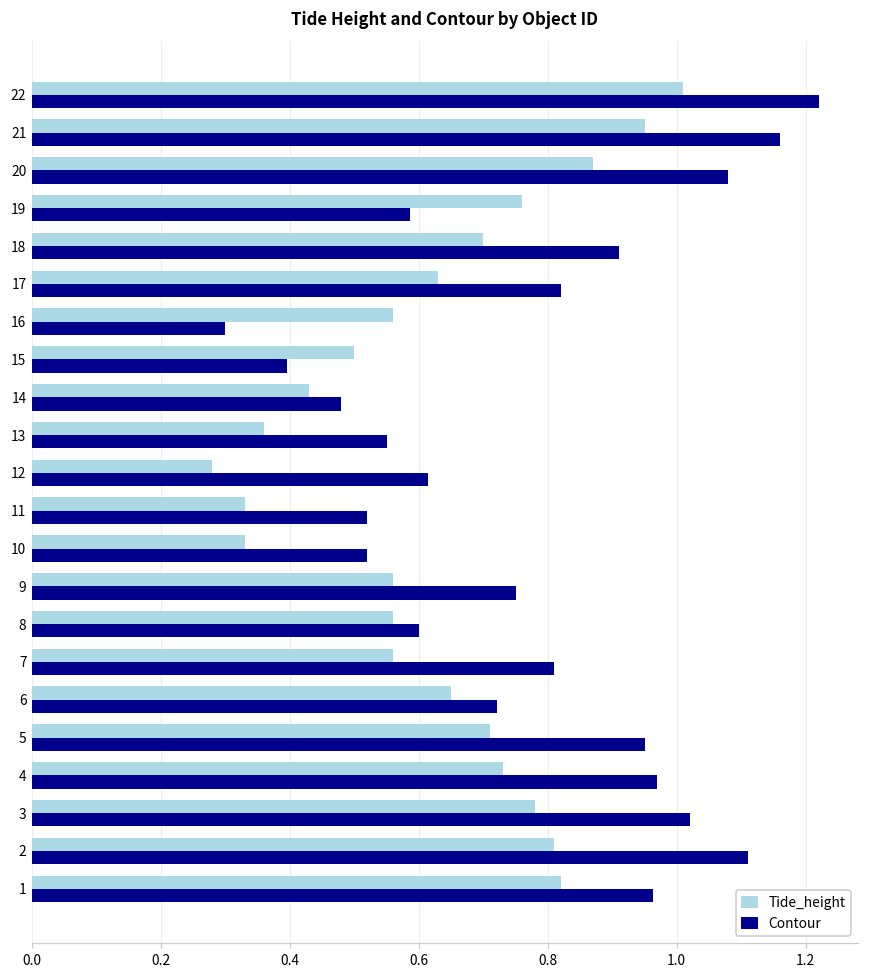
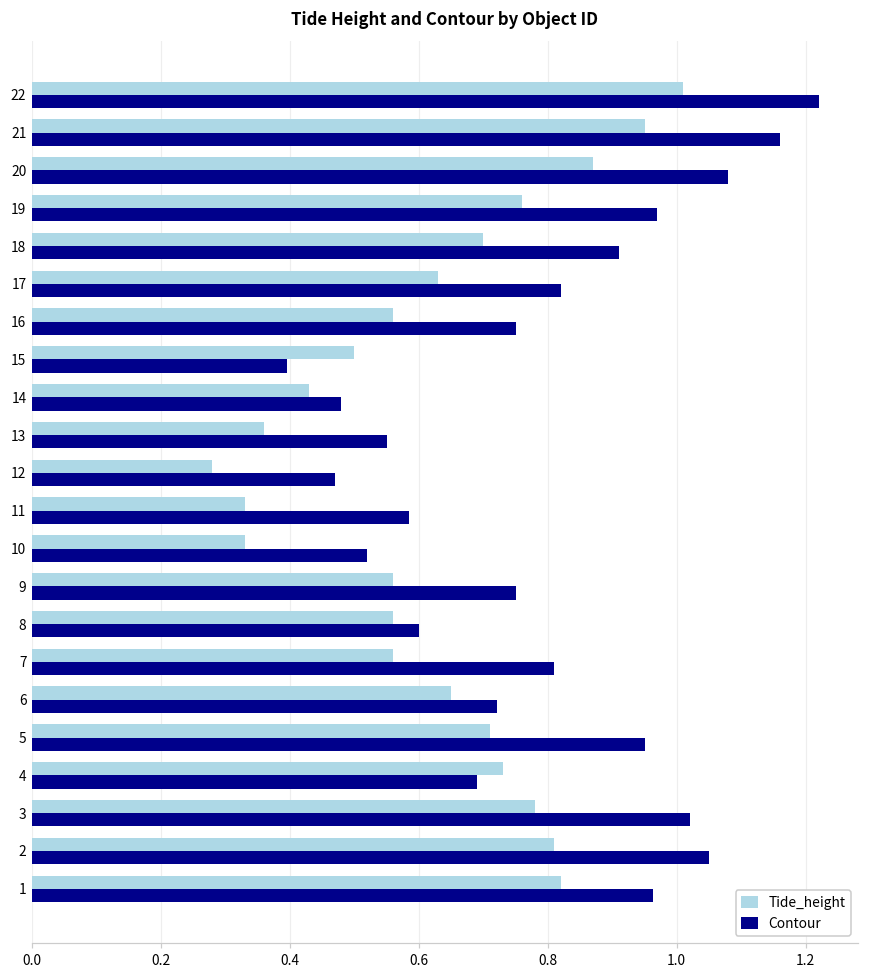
Contour, 19: 0.59 -> 0.97
Contour, 16: 0.30 -> 0.75
Contour, 12: 0.61 -> 0.47
Contour, 11: 0.52 -> 0.58
Contour, 4: 0.97 -> 0.69
Contour, 2: 1.11 -> 1.05
